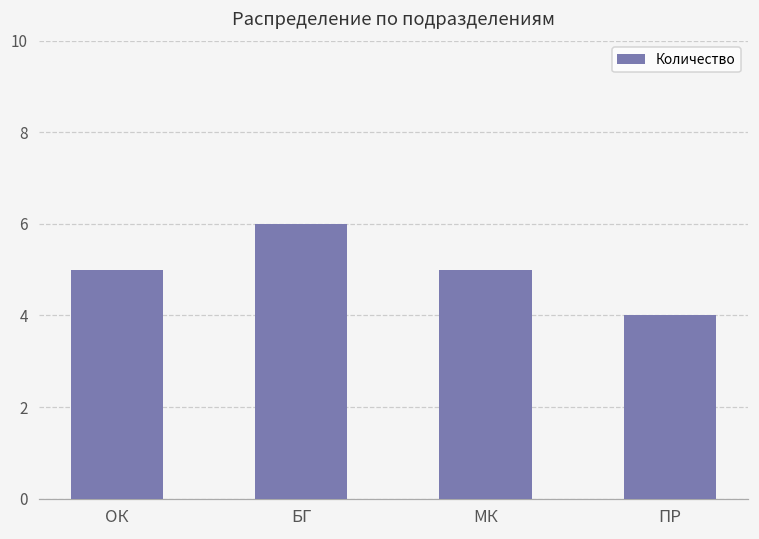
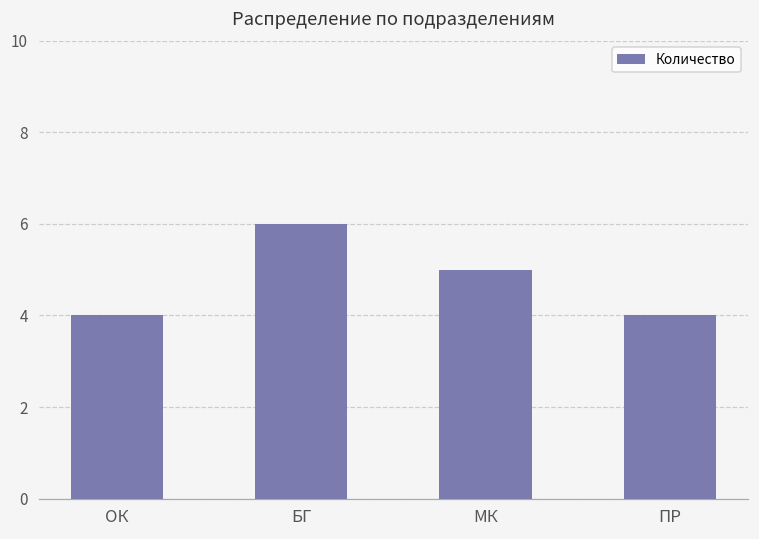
ОК: 5 -> 4
